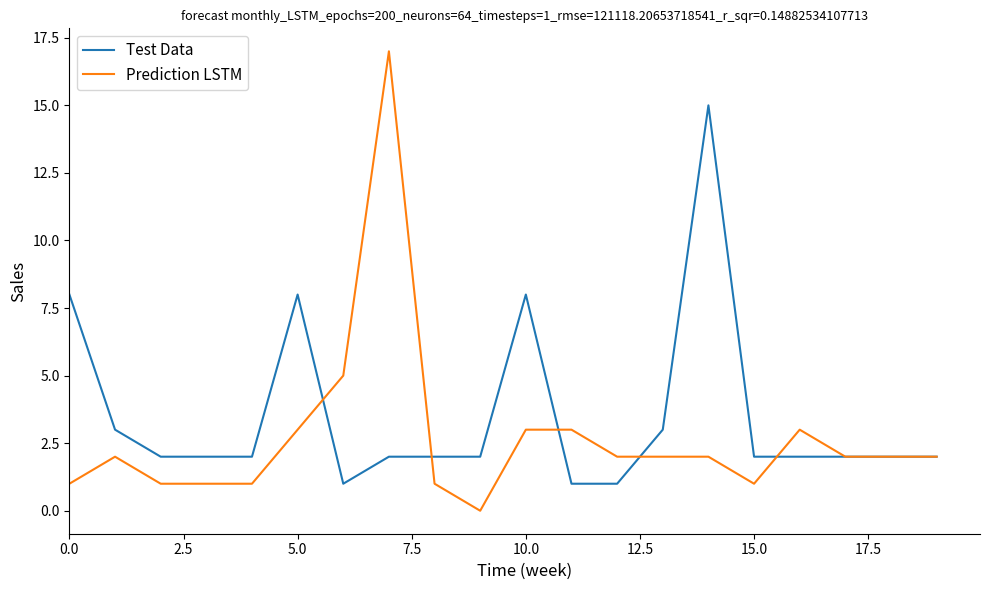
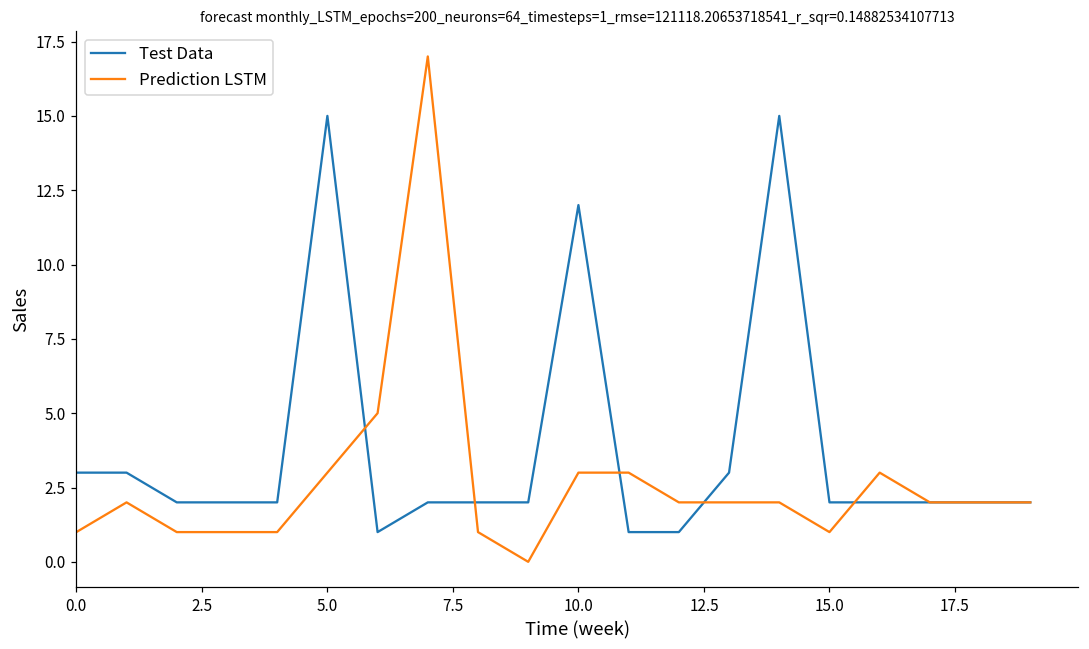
Test Data, 0.0: 8 -> 3
Test Data, 5.0: 8 -> 15
Test Data, 10.0: 8 -> 12
